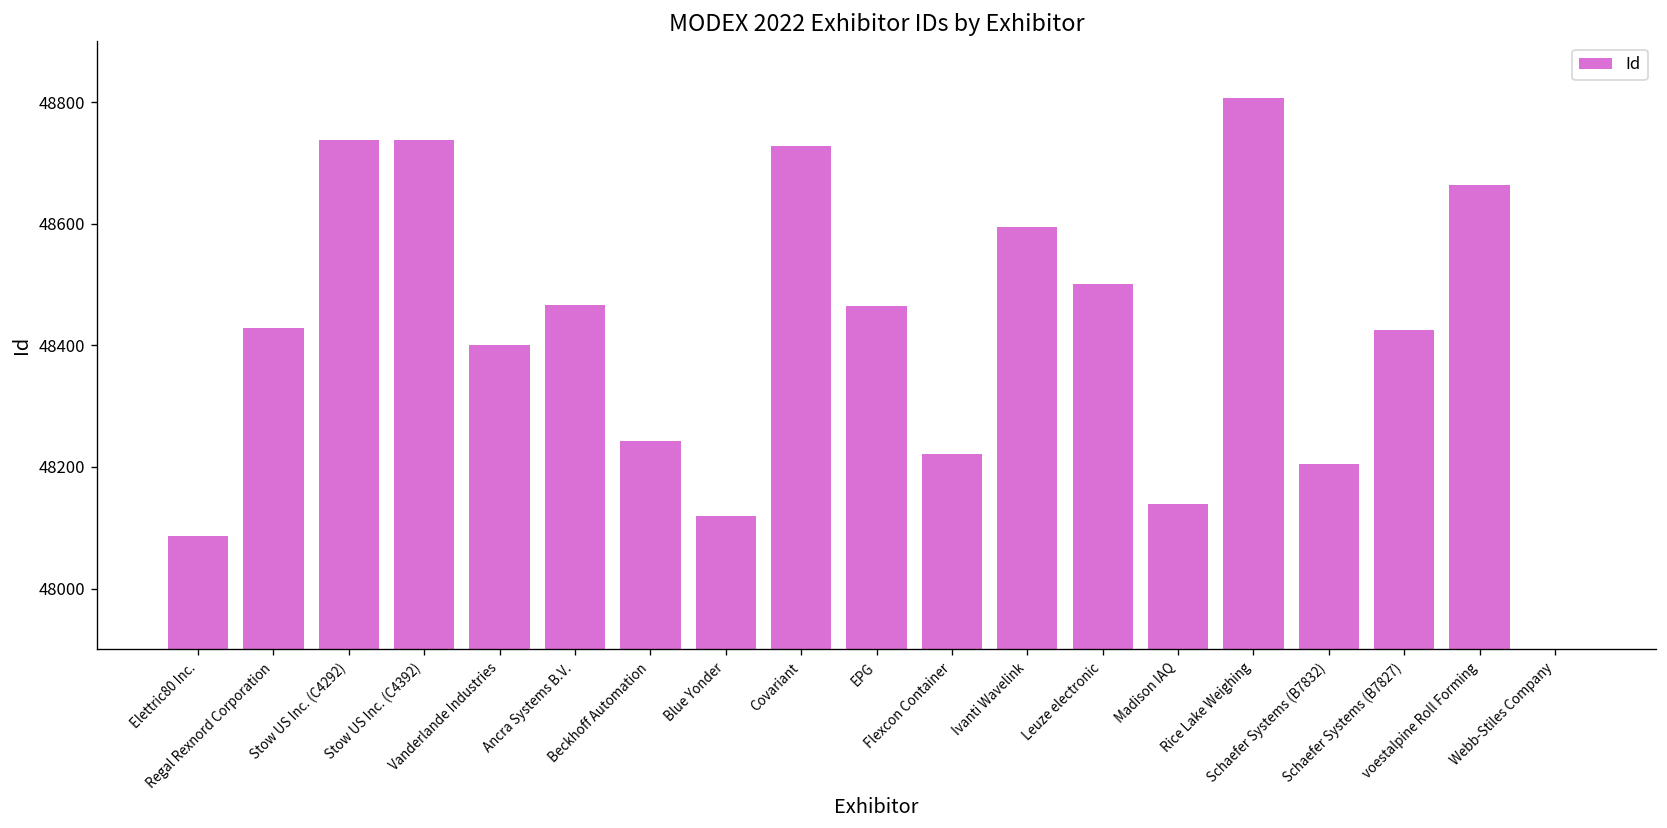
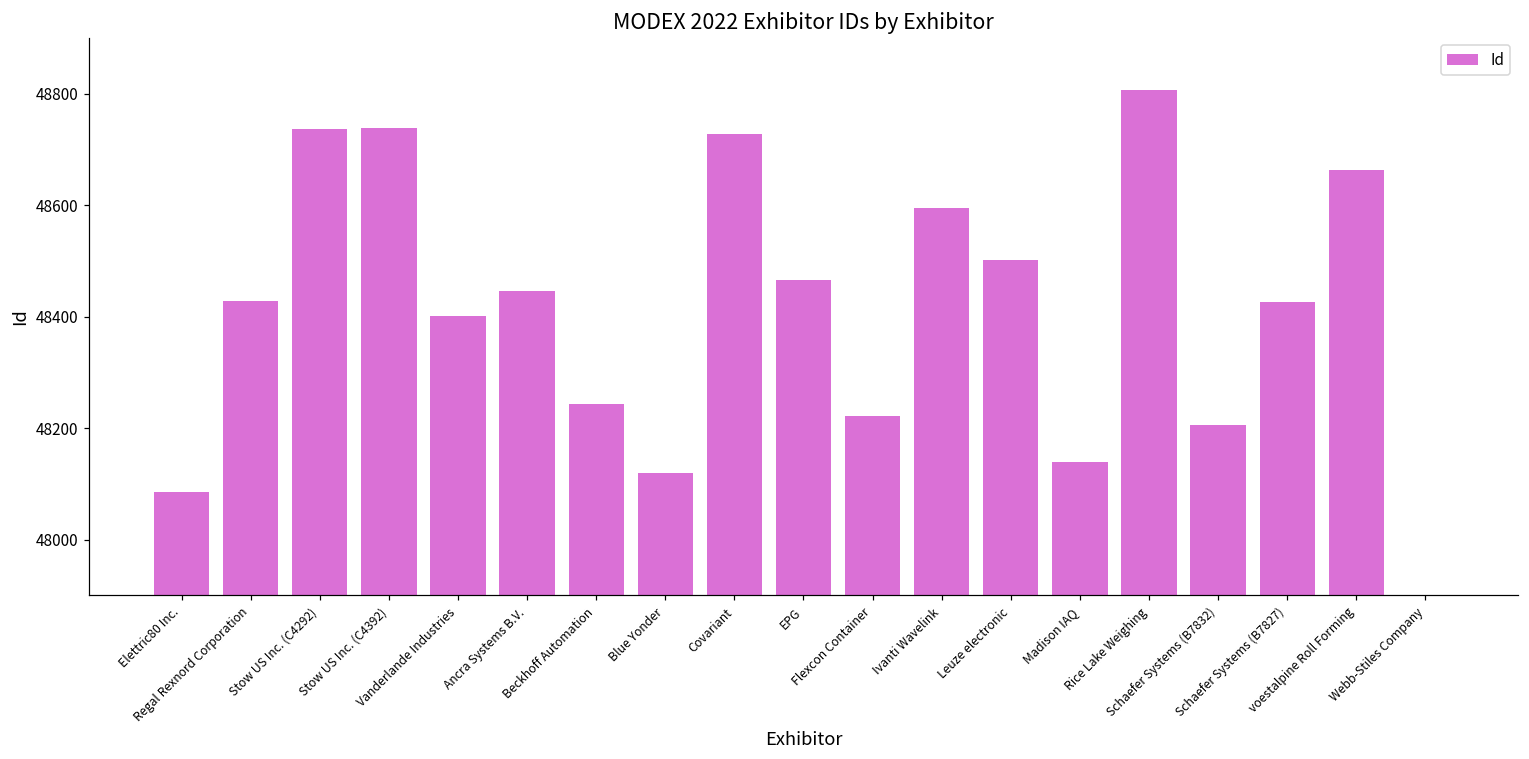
Ancra Systems B.V.: 48470 -> 48450
